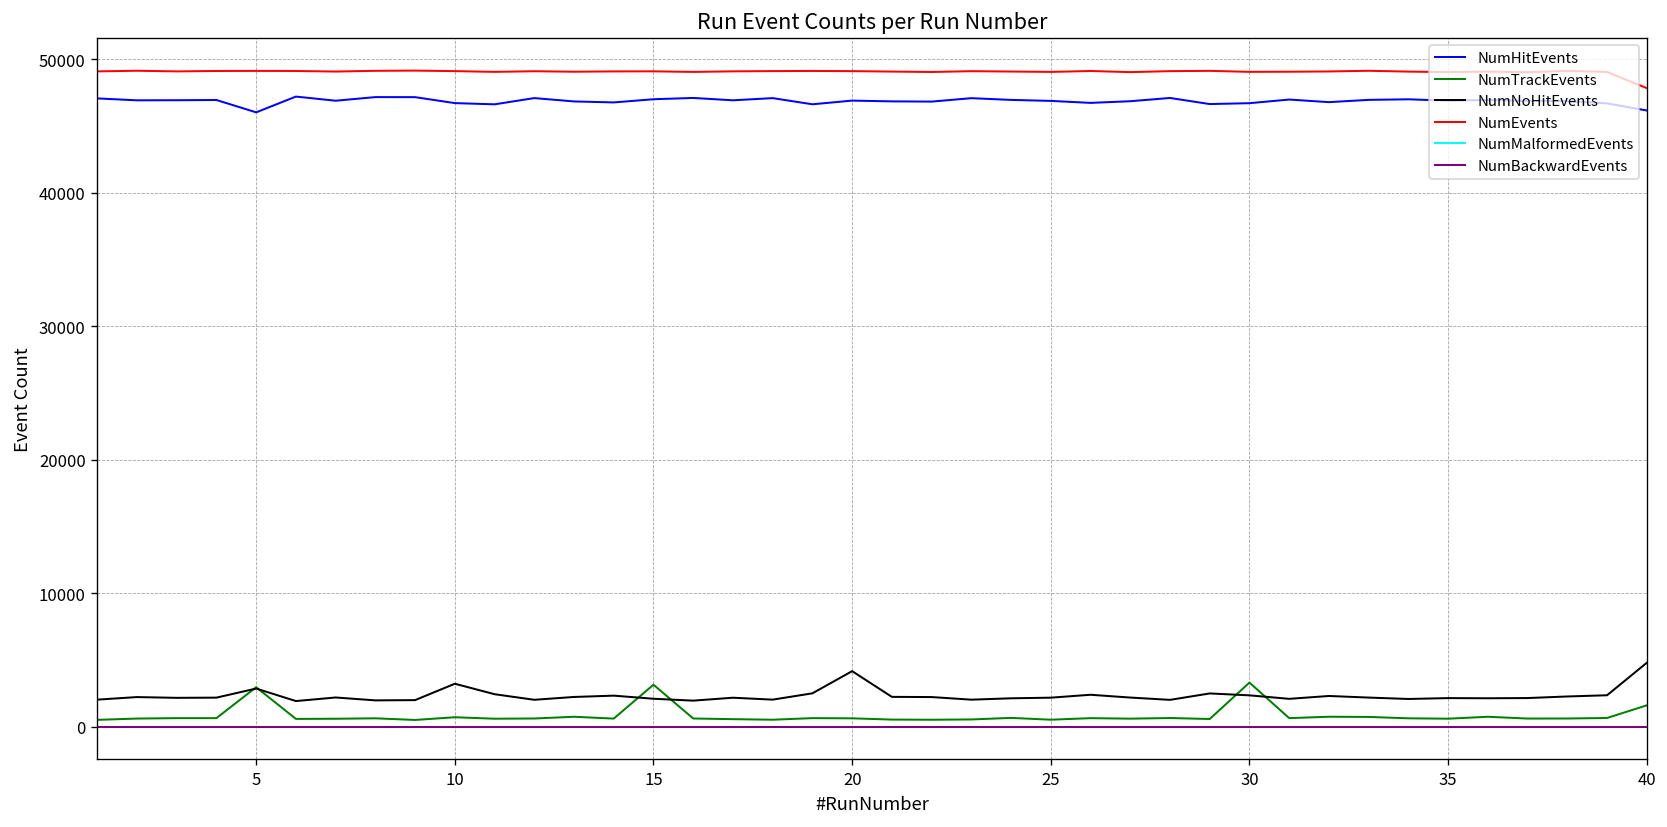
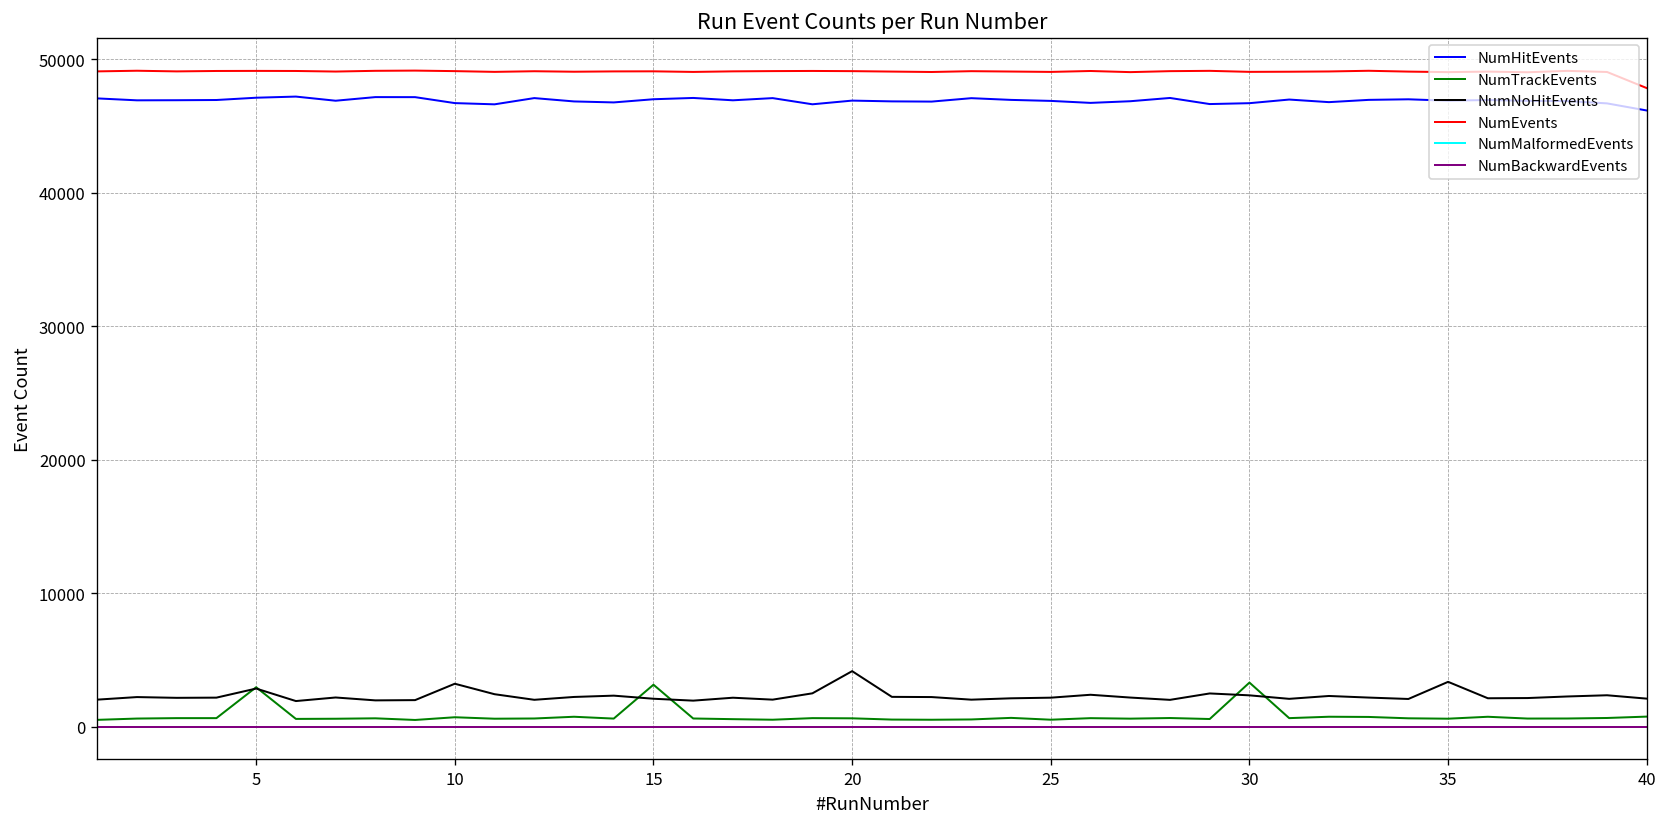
NumHitEvents, 5: 46000 -> 47100
NumNoHitEvents, 35: 2100 -> 3400
NumTrackEvents, 40: 1600 -> 800
NumNoHitEvents, 40: 4800 -> 2100
